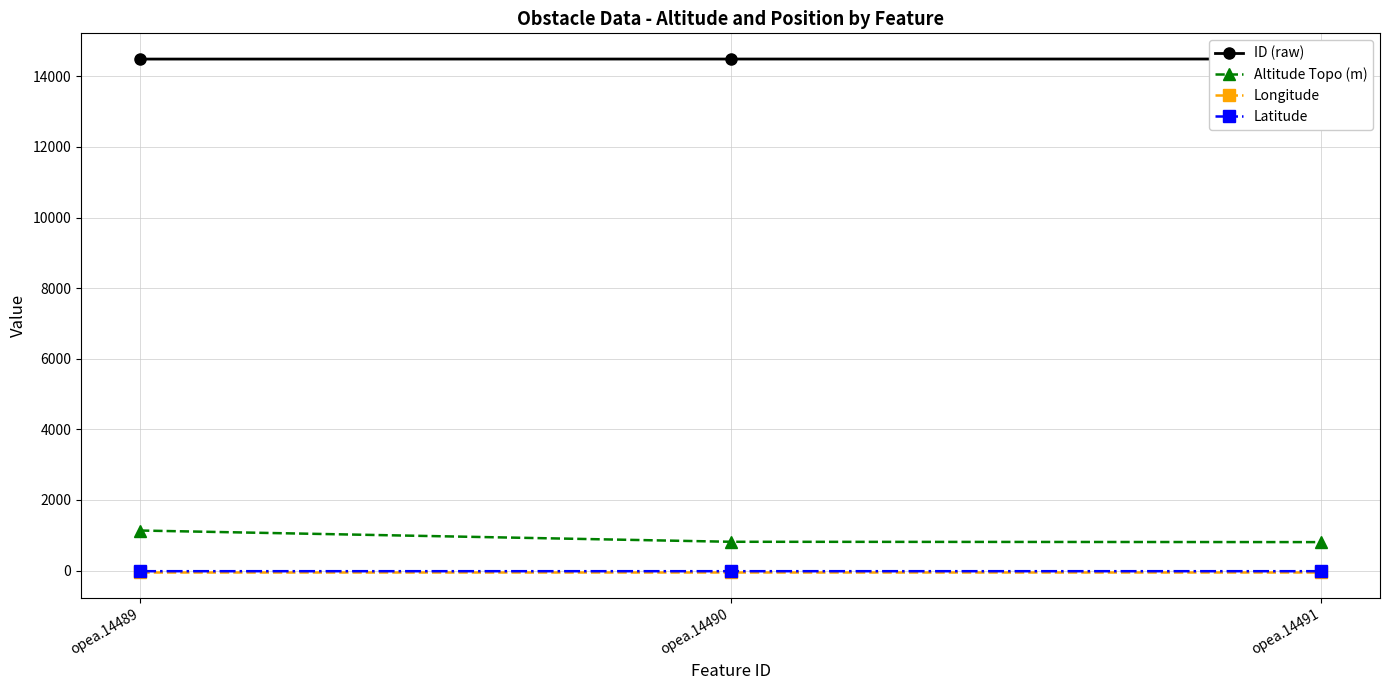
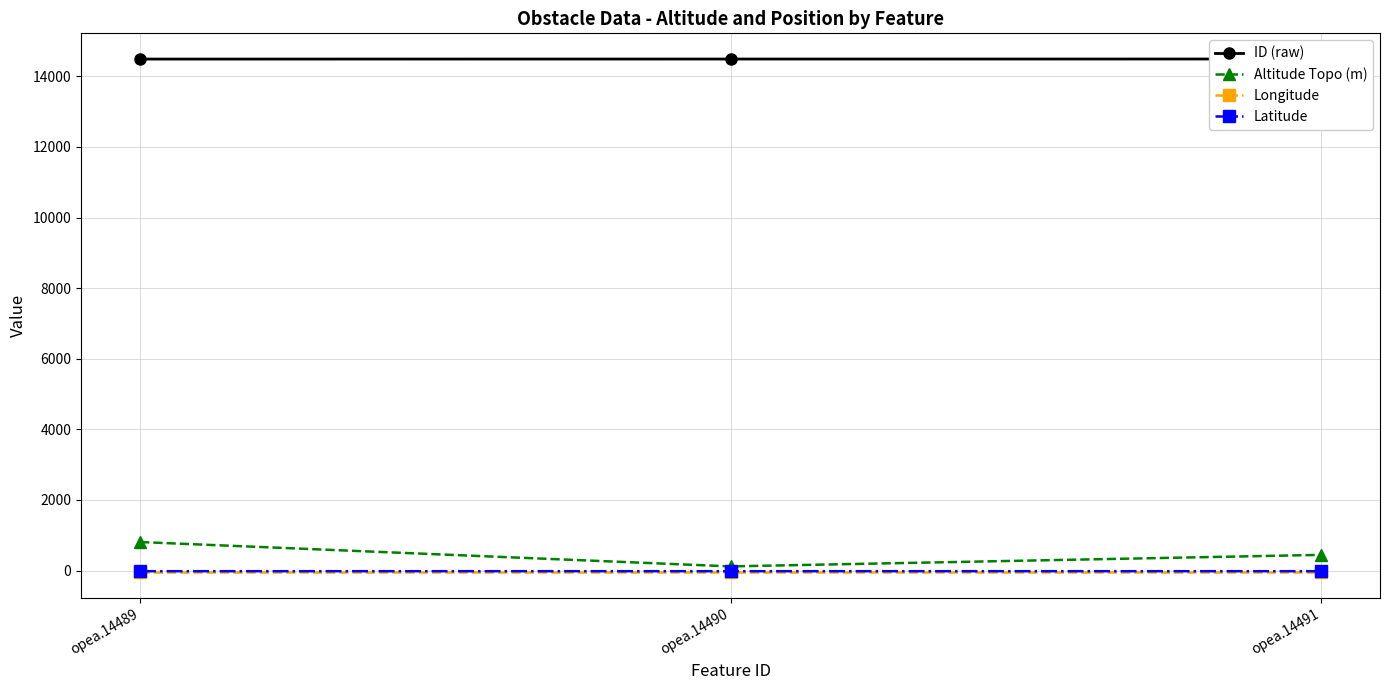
Altitude Topo (m), opea.14489: 1100 -> 800
Altitude Topo (m), opea.14490: 800 -> 100
Altitude Topo (m), opea.14491: 800 -> 400
